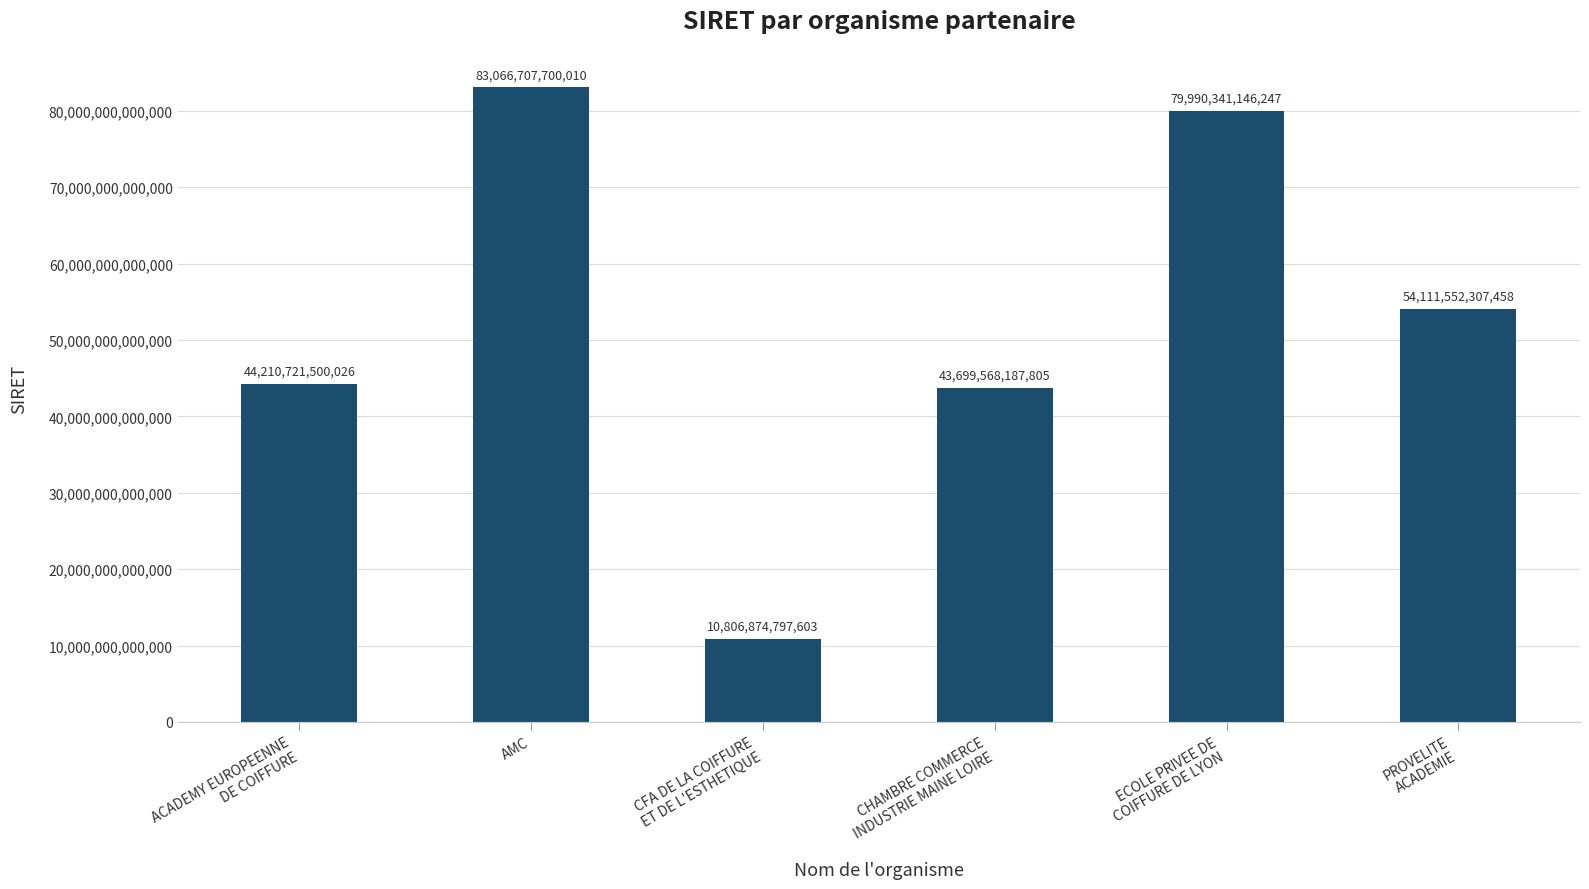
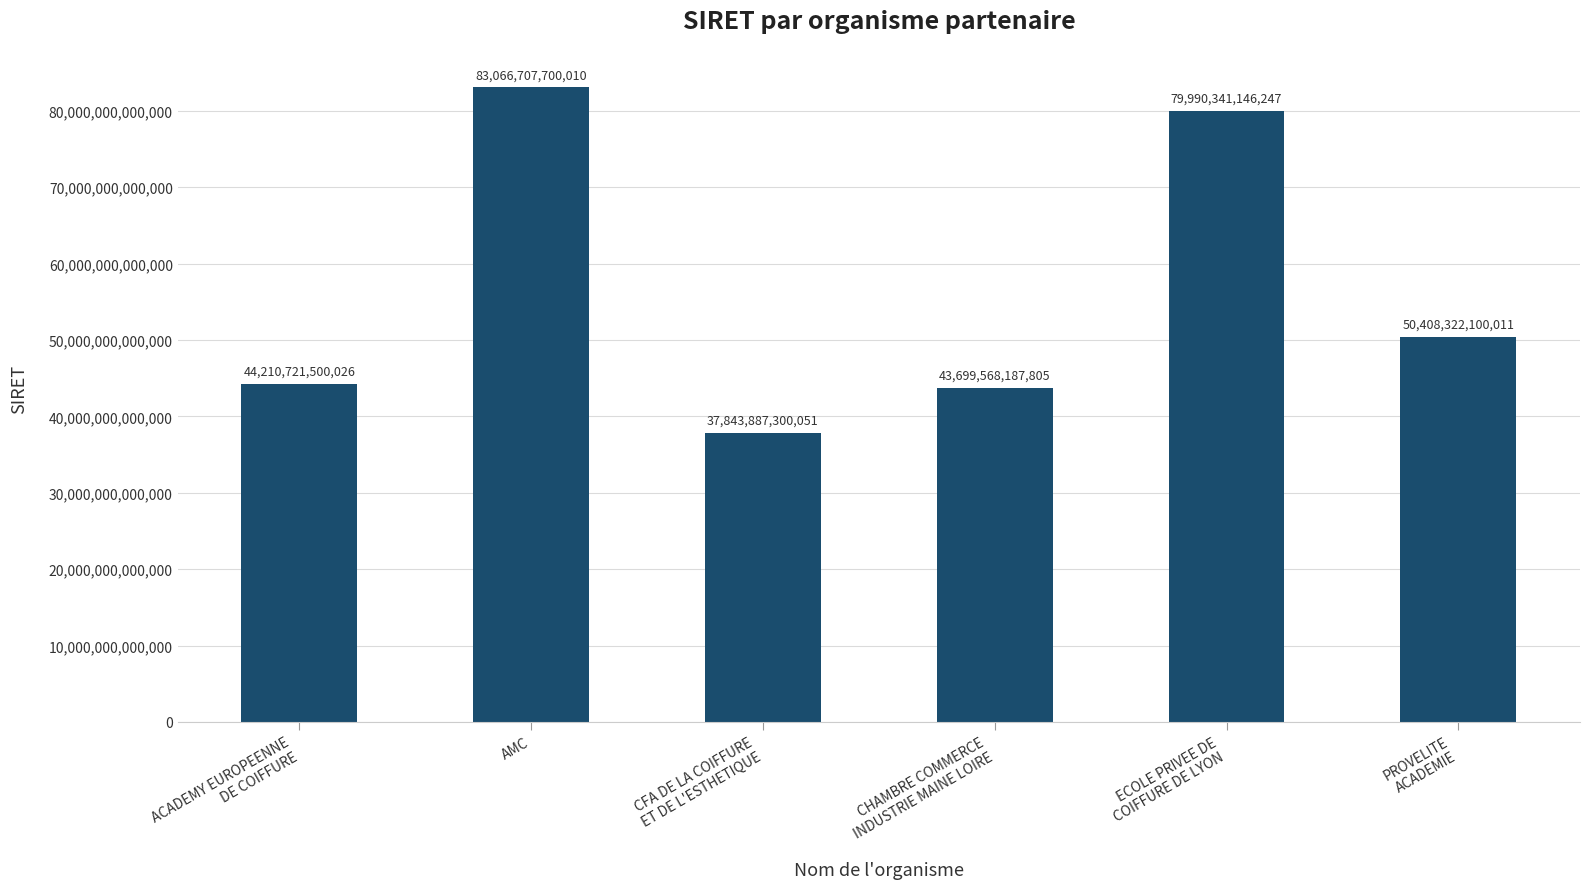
CFA DE LA COIFFURE ET DE L'ESTHETIQUE: 10,806,874,797,603 -> 37,843,887,300,051
PROVELITE ACADEMIE: 54,111,552,307,458 -> 50,408,322,100,011
